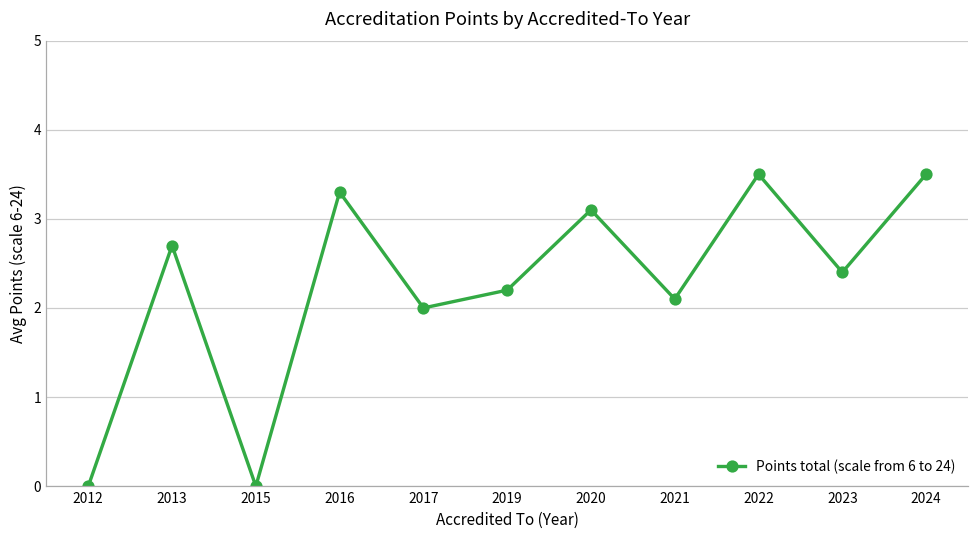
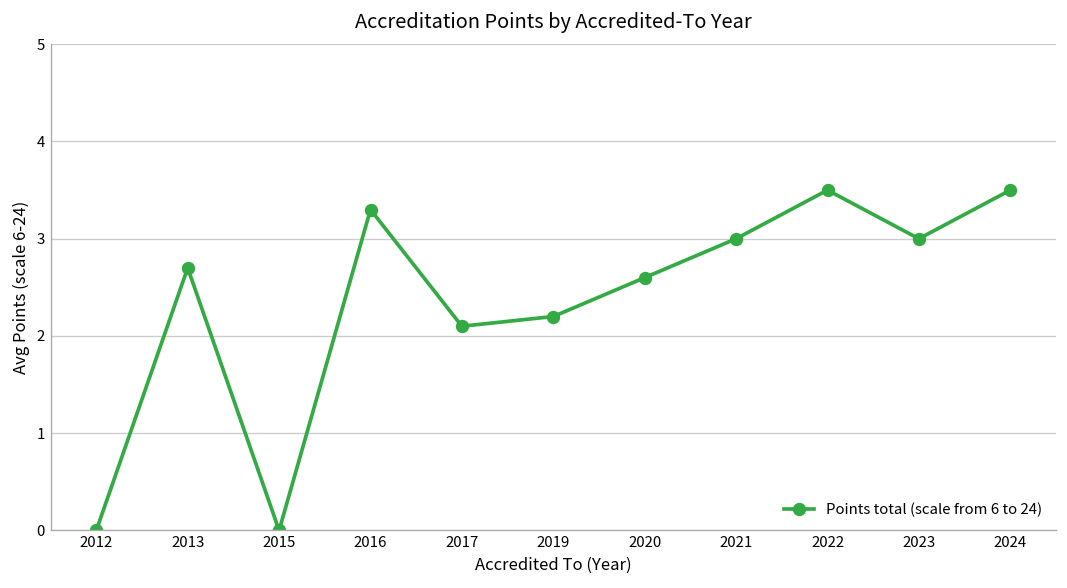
2017: 2.0 -> 2.1
2020: 3.1 -> 2.6
2021: 2.1 -> 3.0
2023: 2.4 -> 3.0
